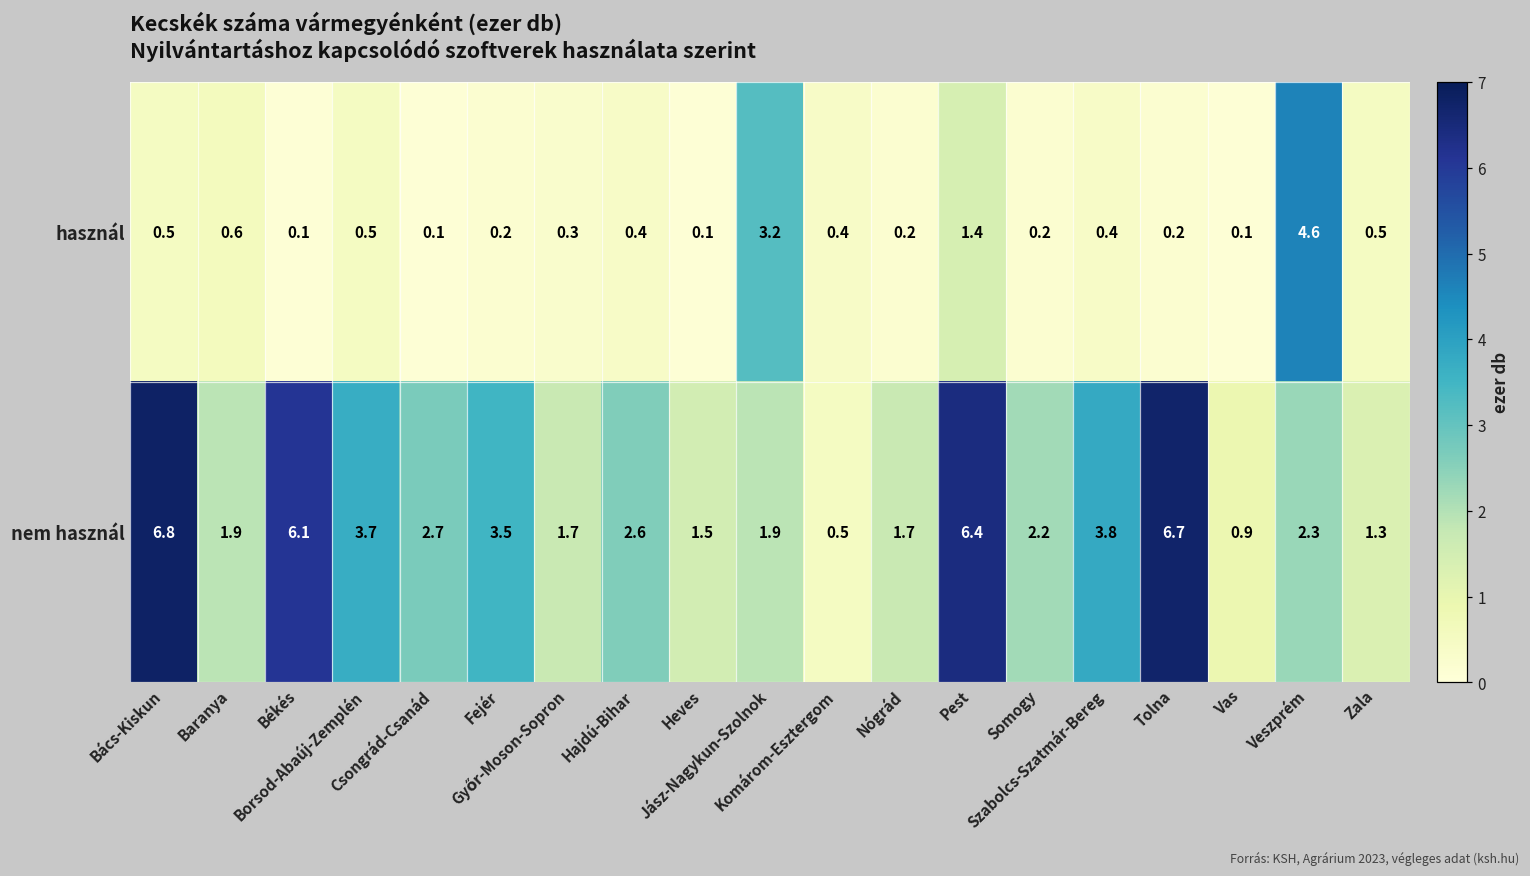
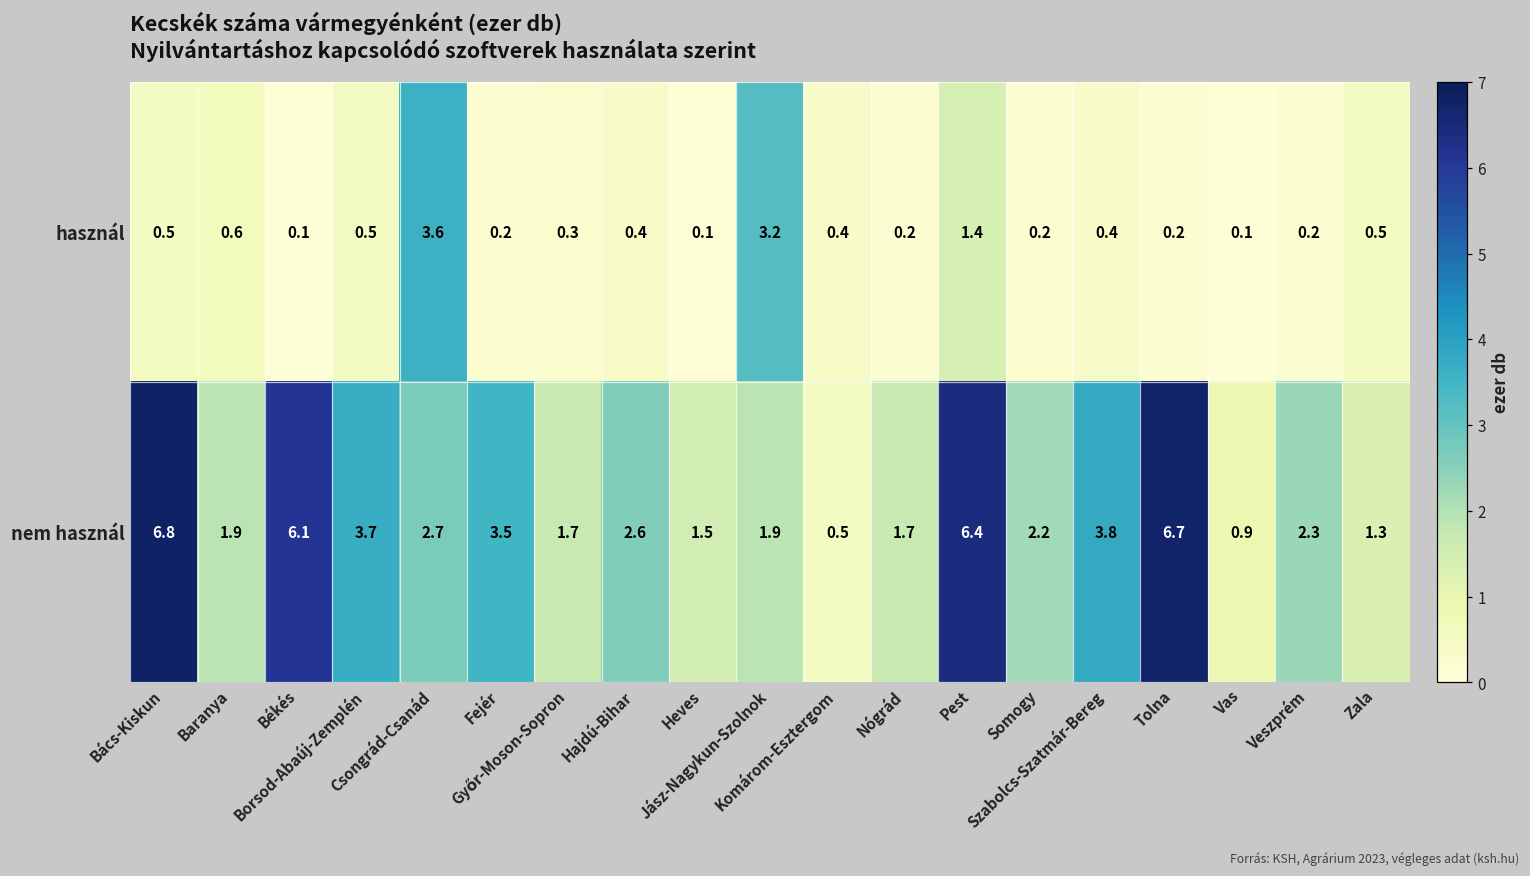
használ, Csongrád-Csanád: 0.1 -> 3.6
használ, Veszprém: 4.6 -> 0.2
